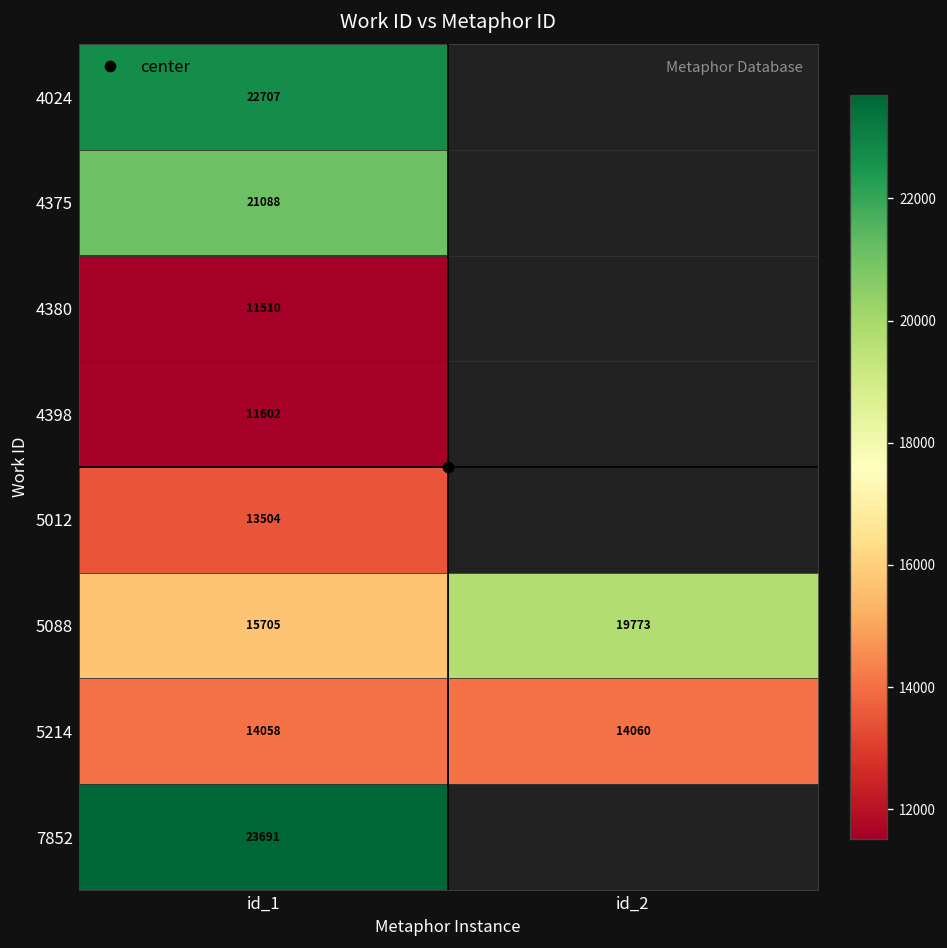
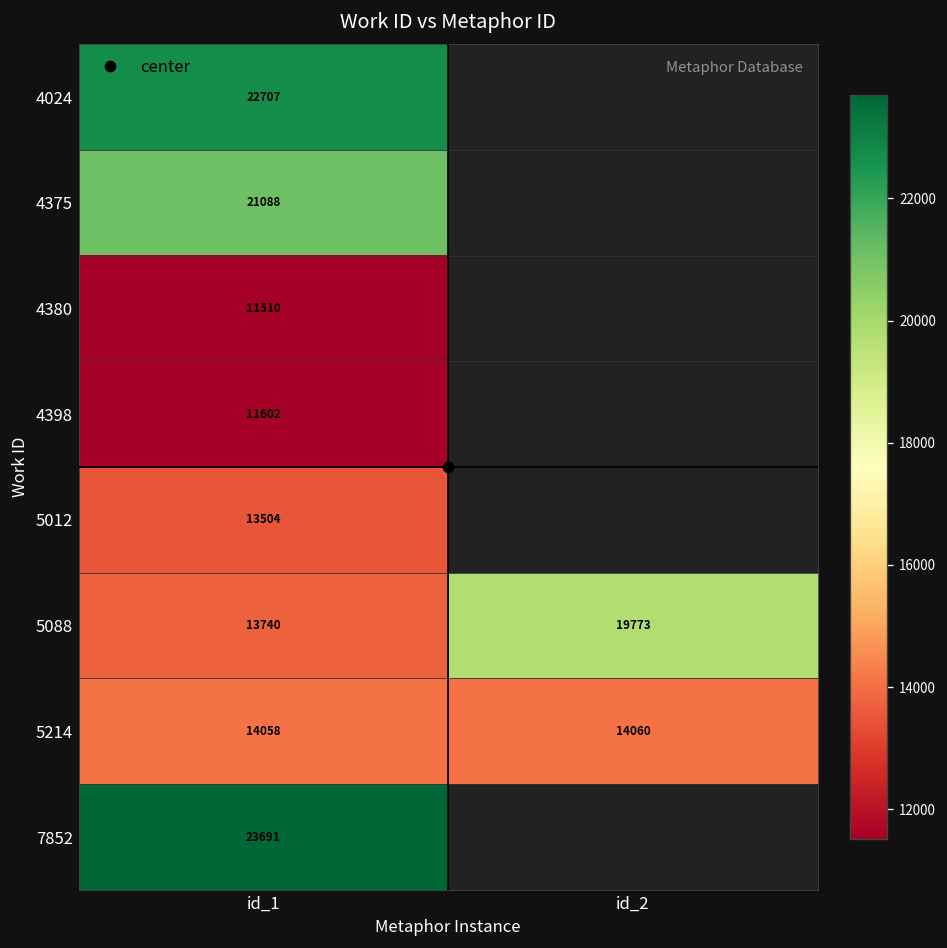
5088, id_1: 15705 -> 13740
